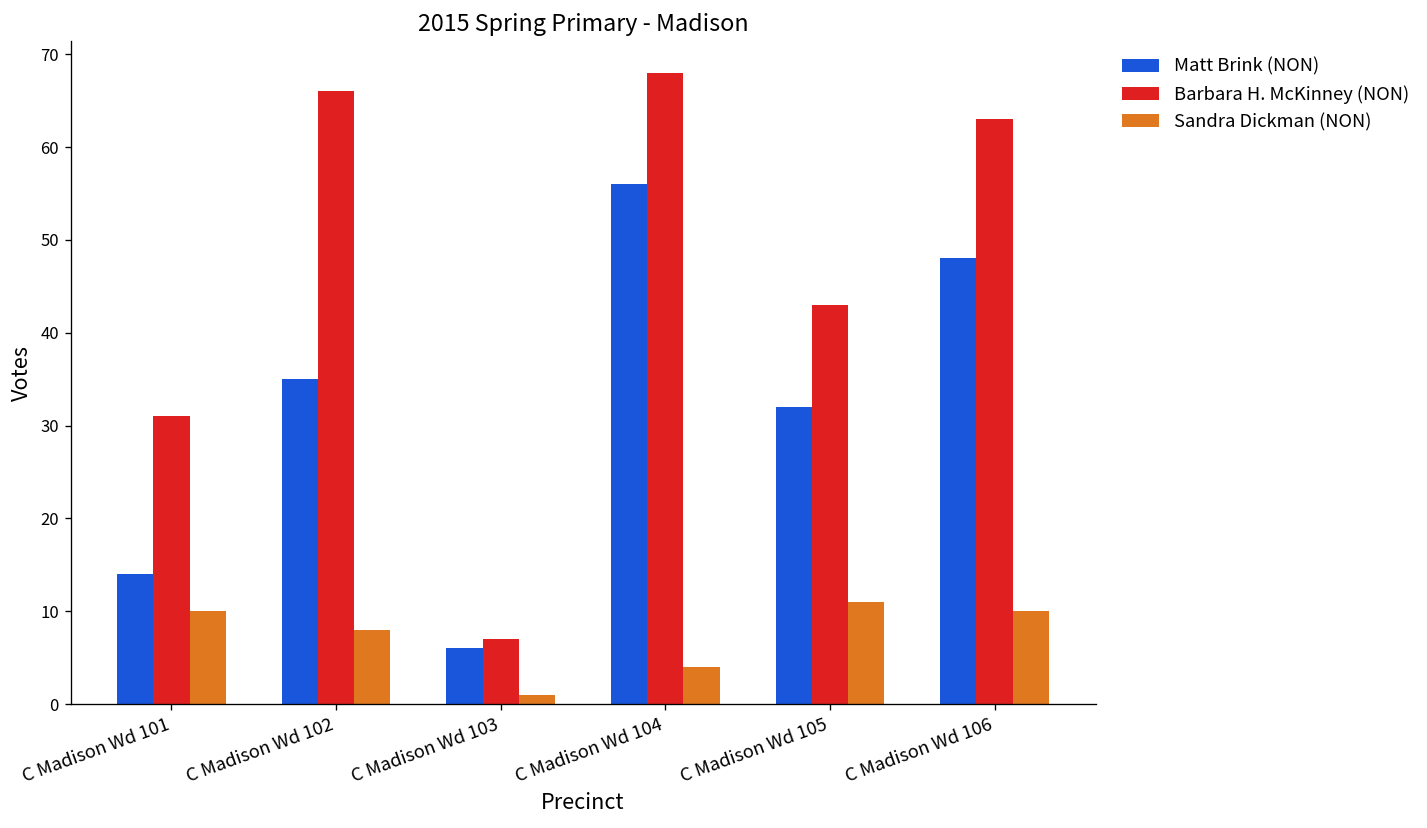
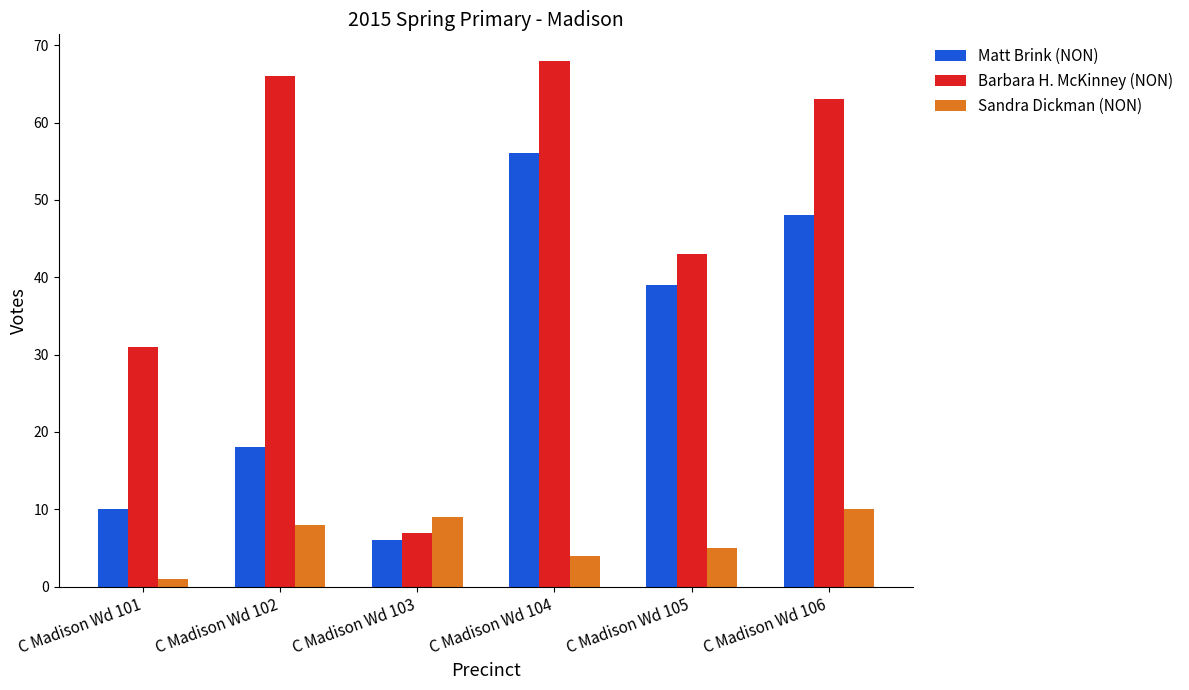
Matt Brink (NON), C Madison Wd 101: 14 -> 10
Sandra Dickman (NON), C Madison Wd 101: 10 -> 1
Matt Brink (NON), C Madison Wd 102: 35 -> 18
Sandra Dickman (NON), C Madison Wd 103: 1 -> 9
Matt Brink (NON), C Madison Wd 105: 32 -> 39
Sandra Dickman (NON), C Madison Wd 105: 11 -> 5
